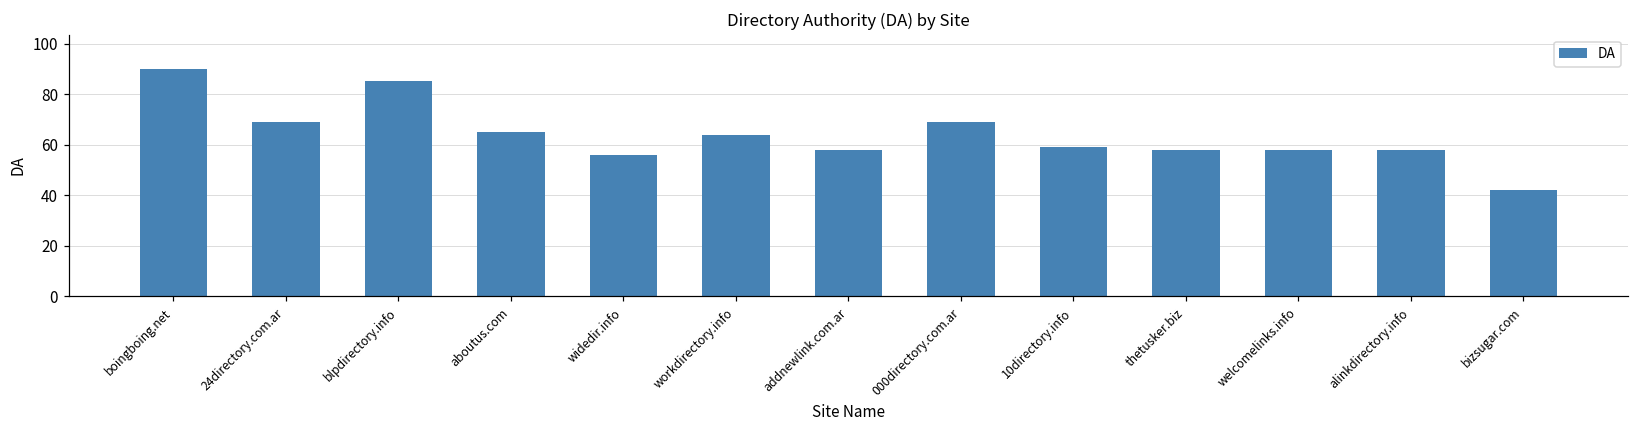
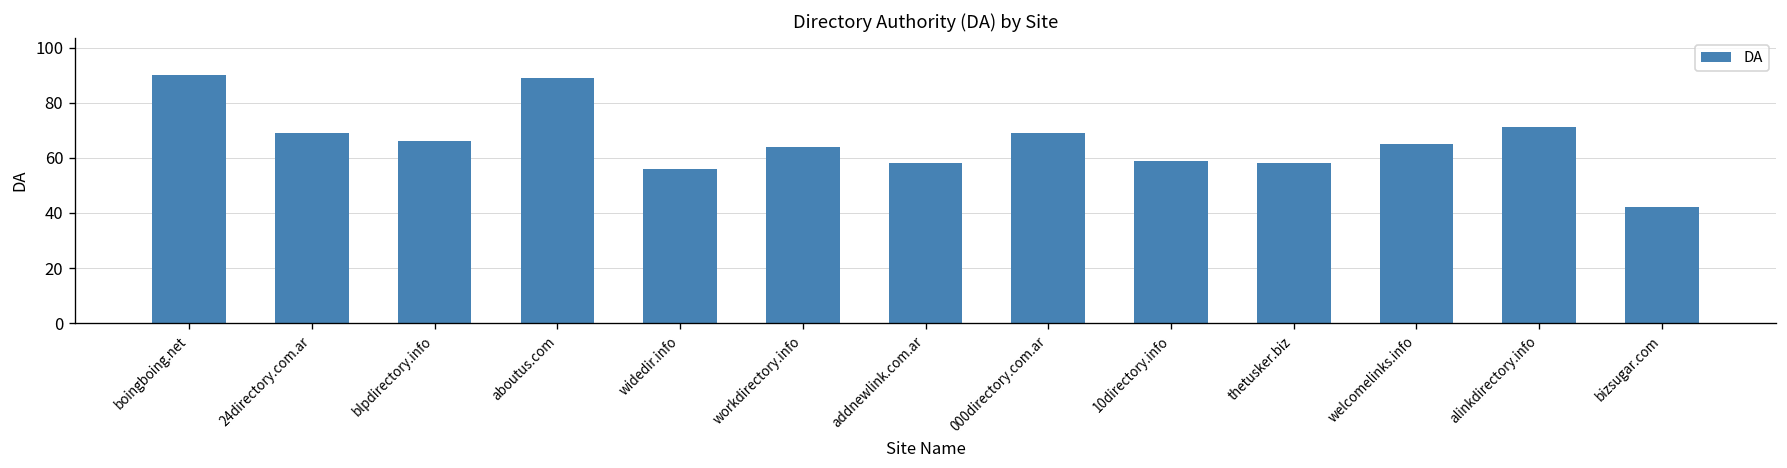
blpdirectory.info: 85 -> 66
aboutus.com: 65 -> 89
welcomelinks.info: 58 -> 65
alinkdirectory.info: 58 -> 71
